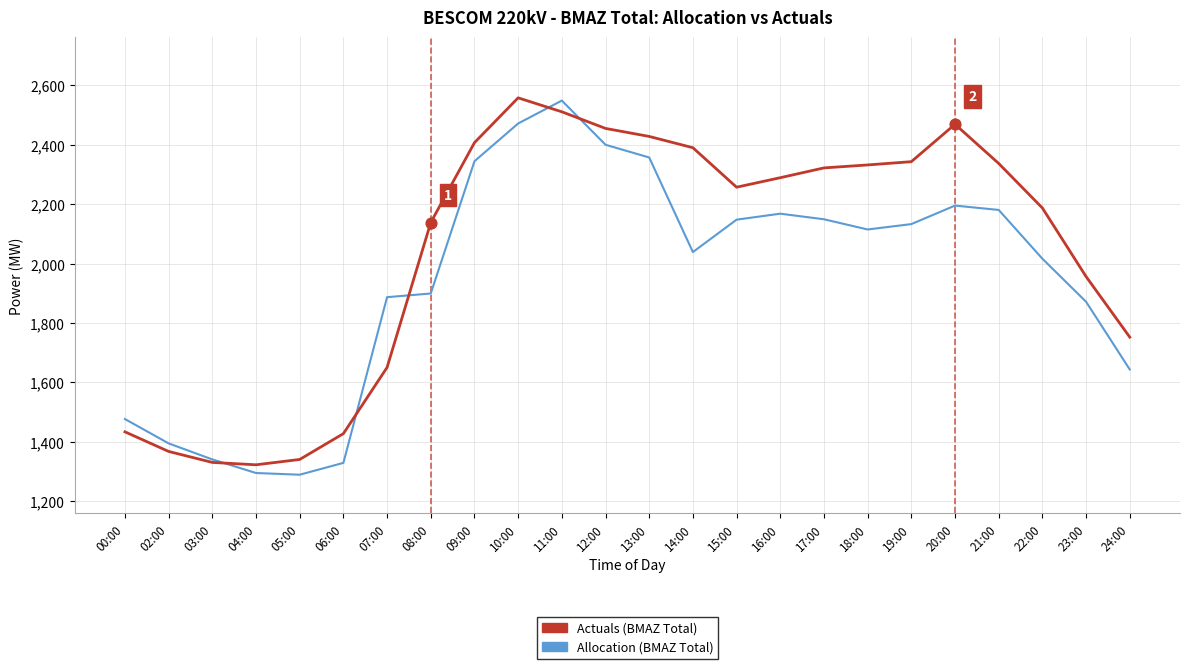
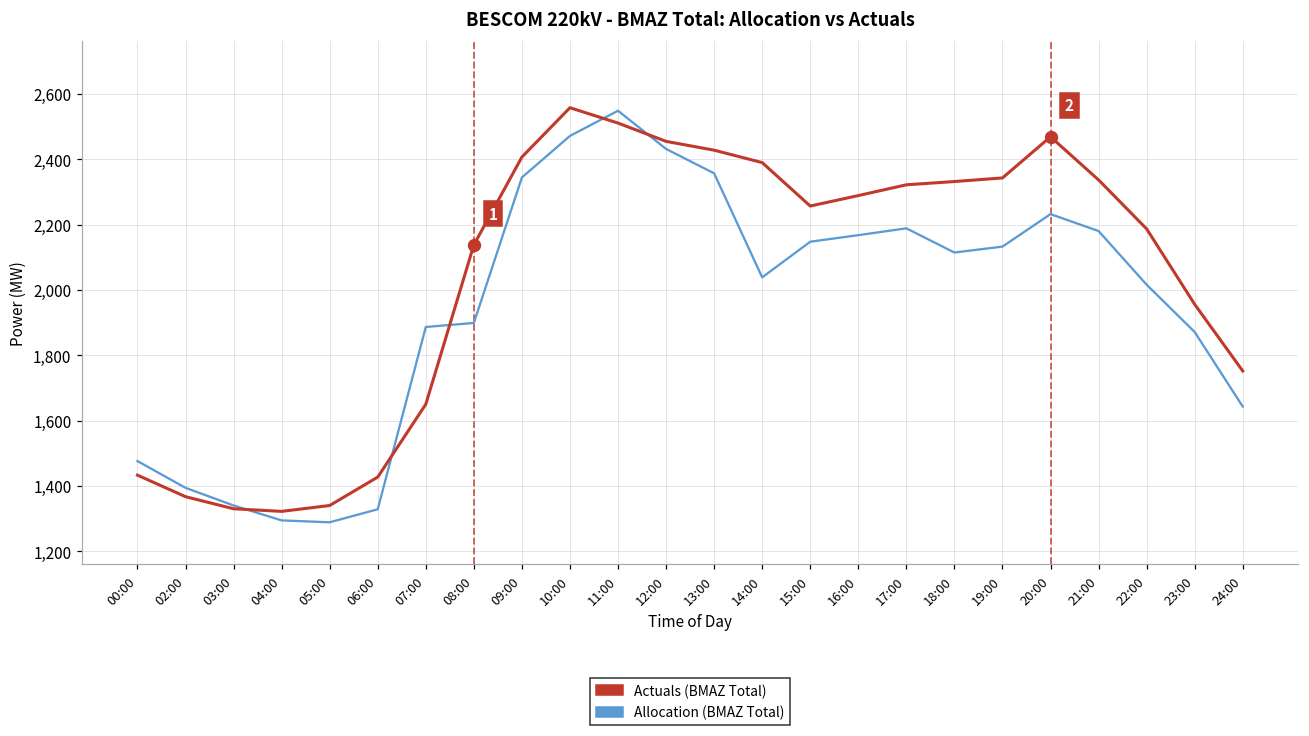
Allocation (BMAZ Total), 12:00: 2,400 -> 2,430
Allocation (BMAZ Total), 17:00: 2,150 -> 2,190
Allocation (BMAZ Total), 20:00: 2,200 -> 2,230
